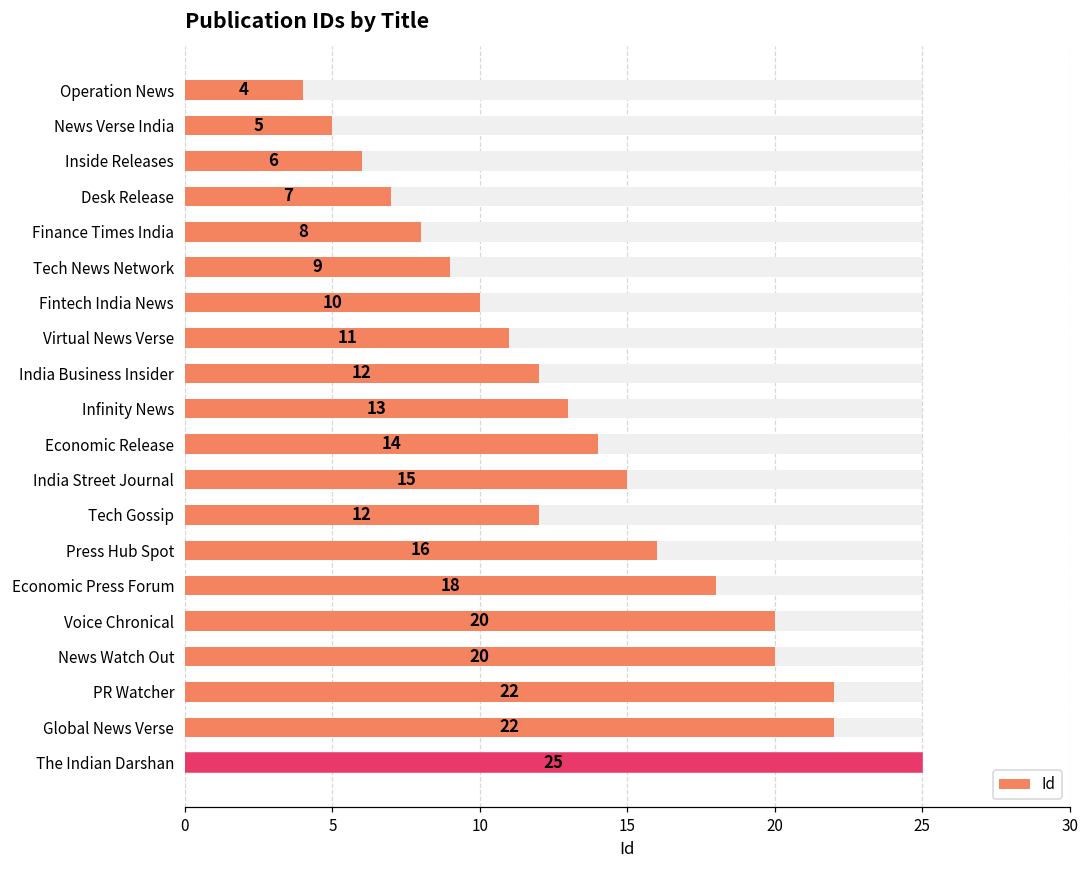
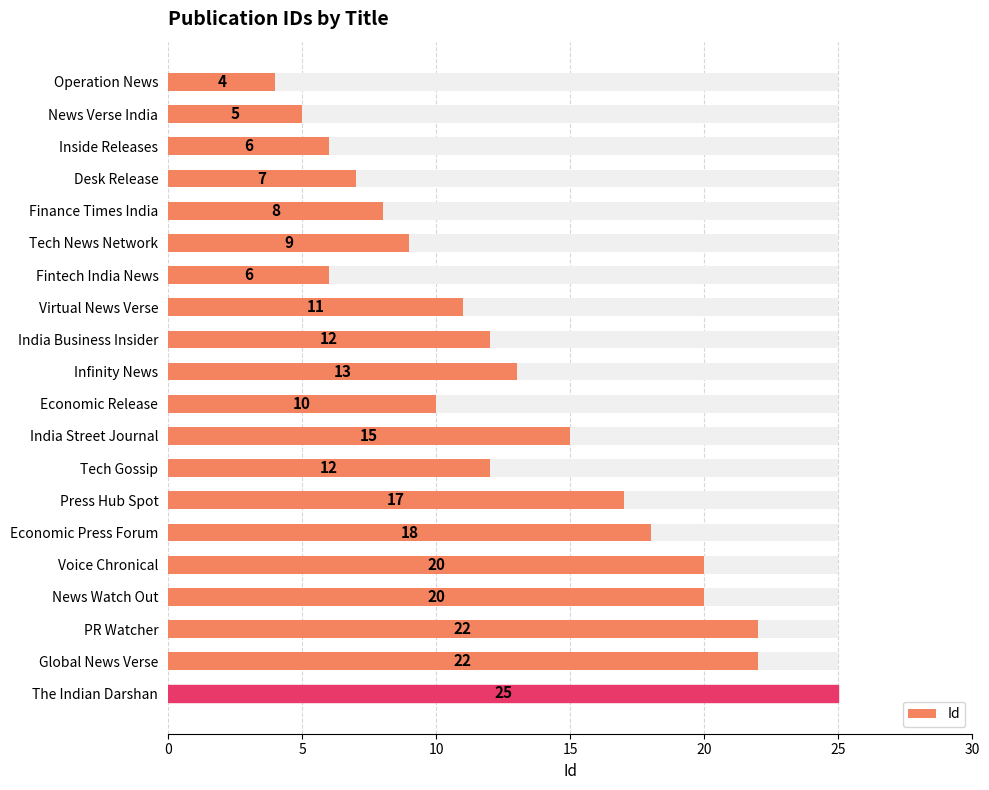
Id, Fintech India News: 10 -> 6
Id, Economic Release: 14 -> 10
Id, Press Hub Spot: 16 -> 17
